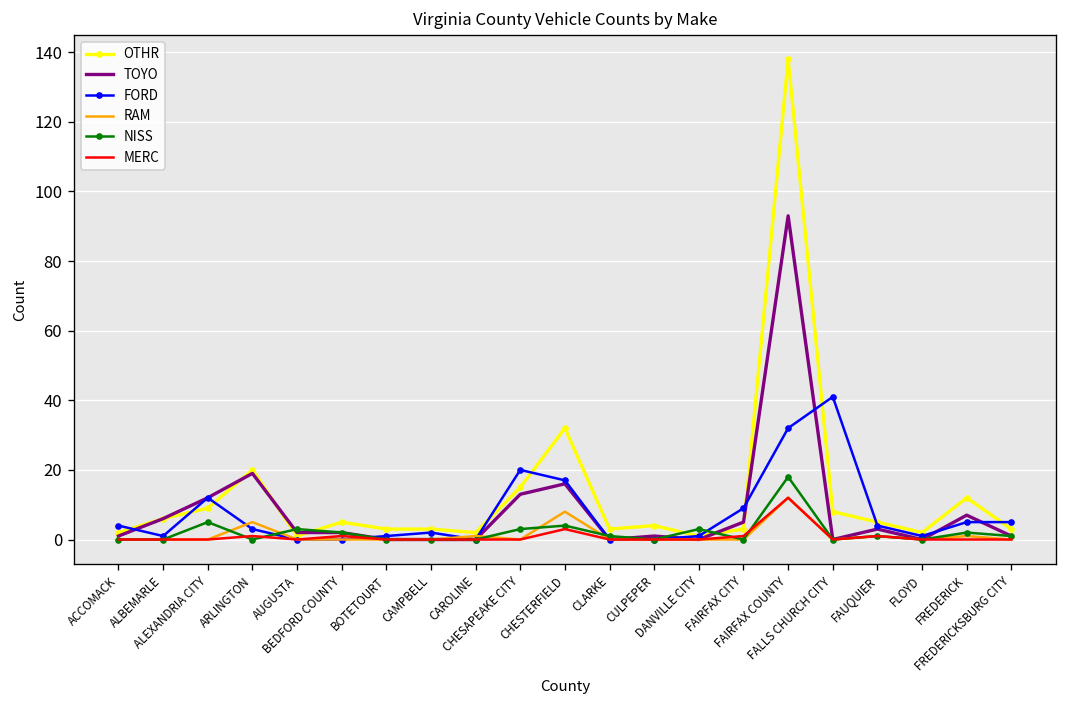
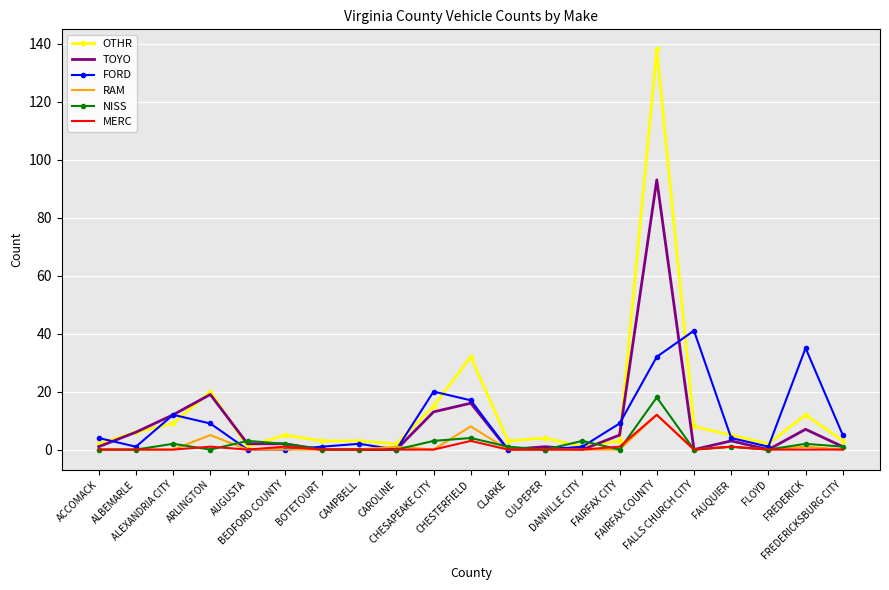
NISS, ALEXANDRIA CITY: 5 -> 2
FORD, ARLINGTON: 3 -> 9
FORD, FREDERICK: 5 -> 35
